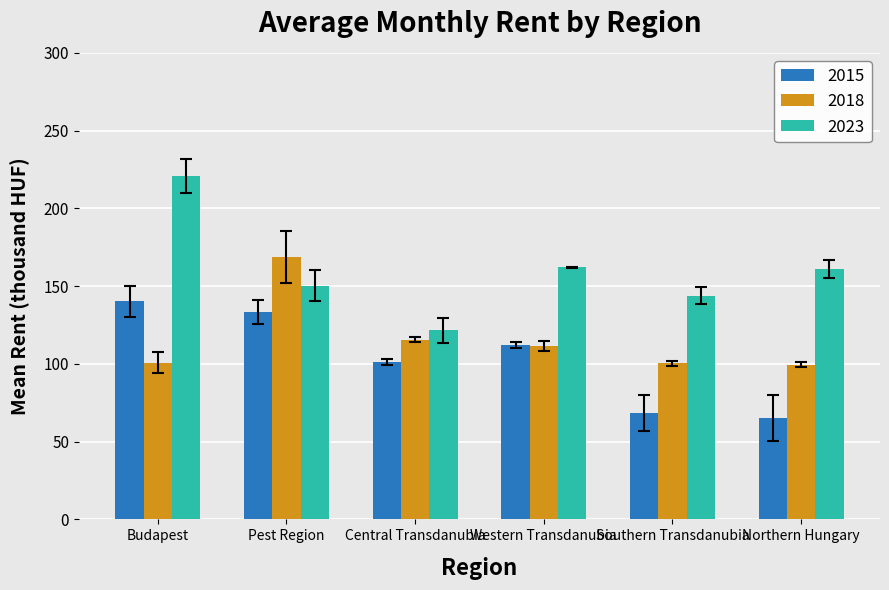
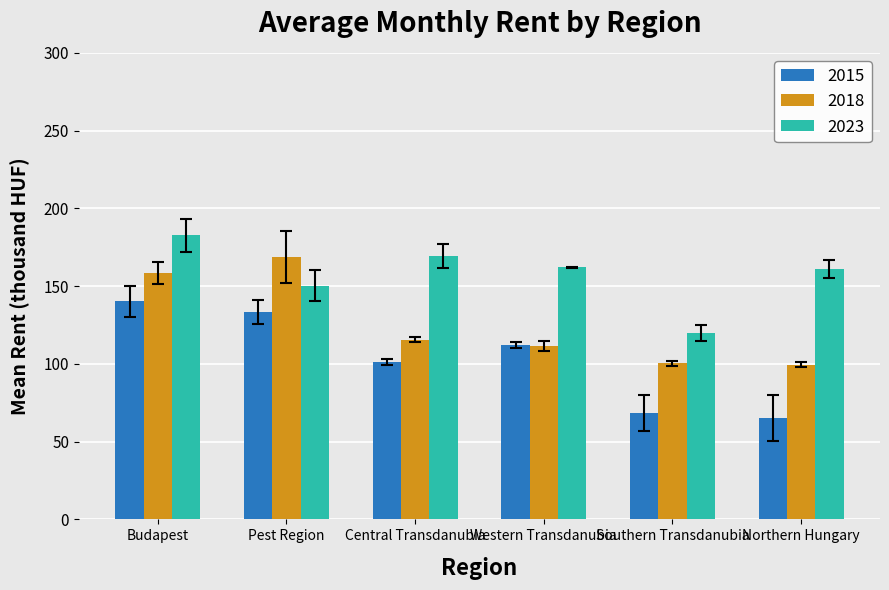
2018, Budapest: 101 -> 159
2023, Budapest: 221 -> 183
2023, Central Transdanubia: 121 -> 169
2023, Southern Transdanubia: 144 -> 120
